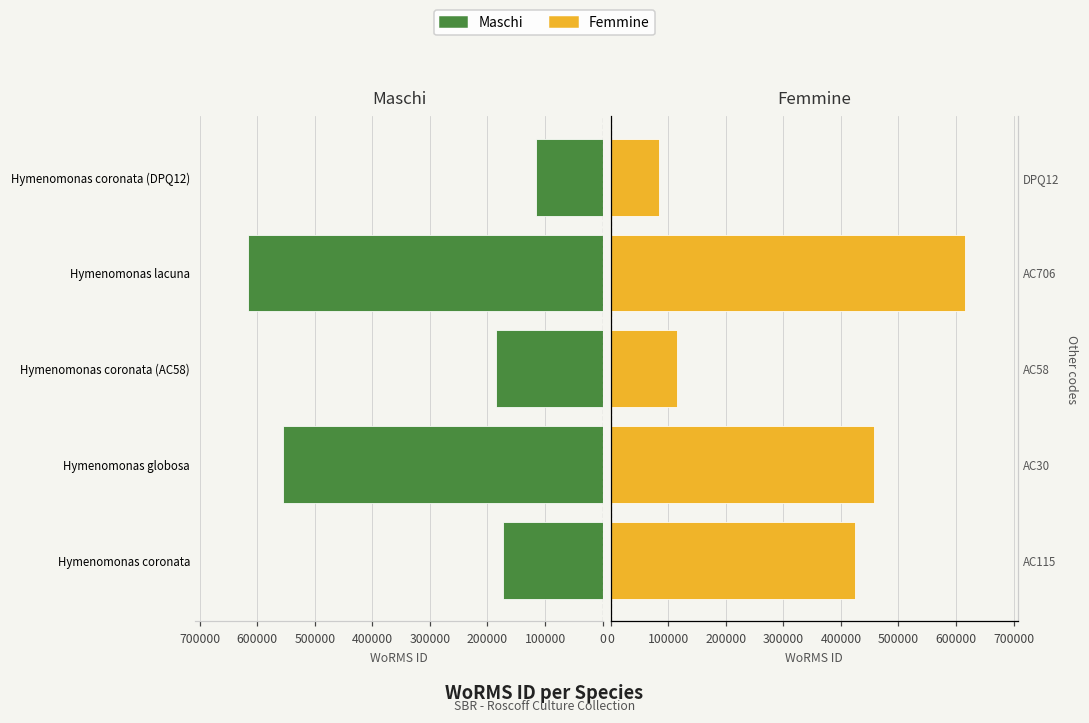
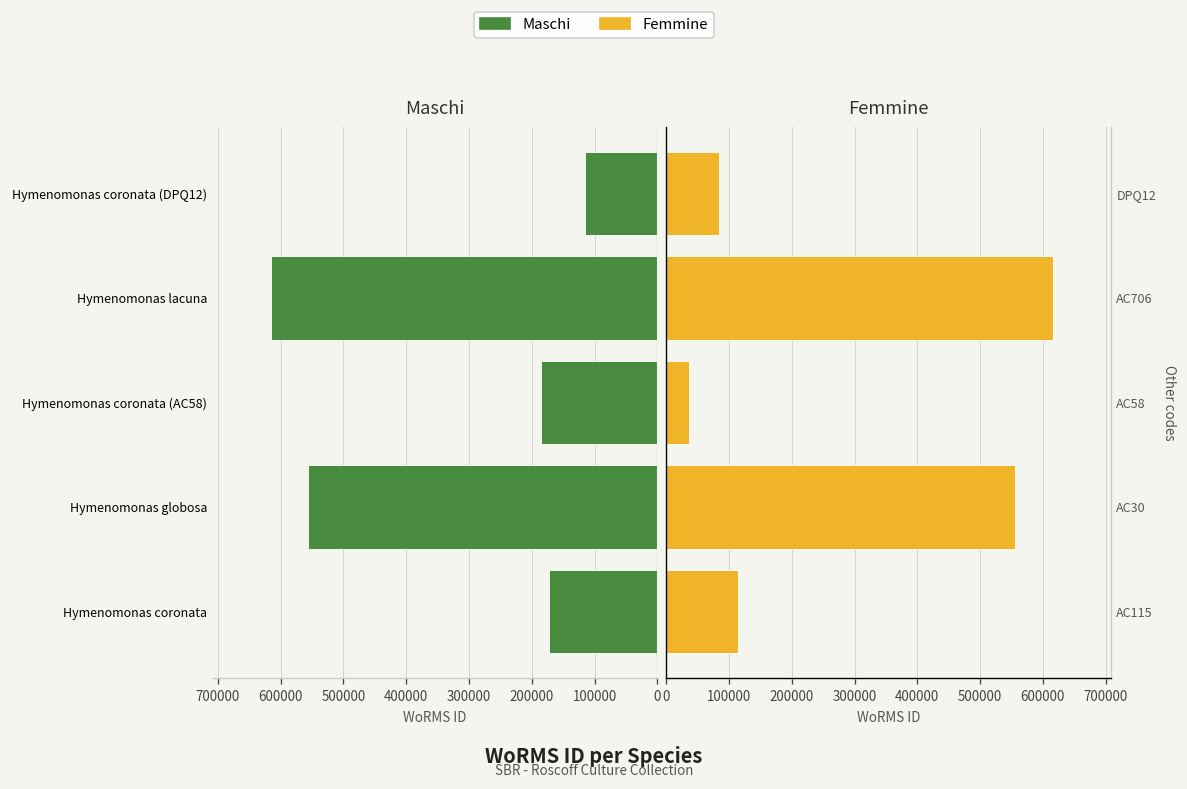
Femmine, AC58: 120000 -> 40000
Femmine, AC30: 460000 -> 560000
Femmine, AC115: 420000 -> 120000
